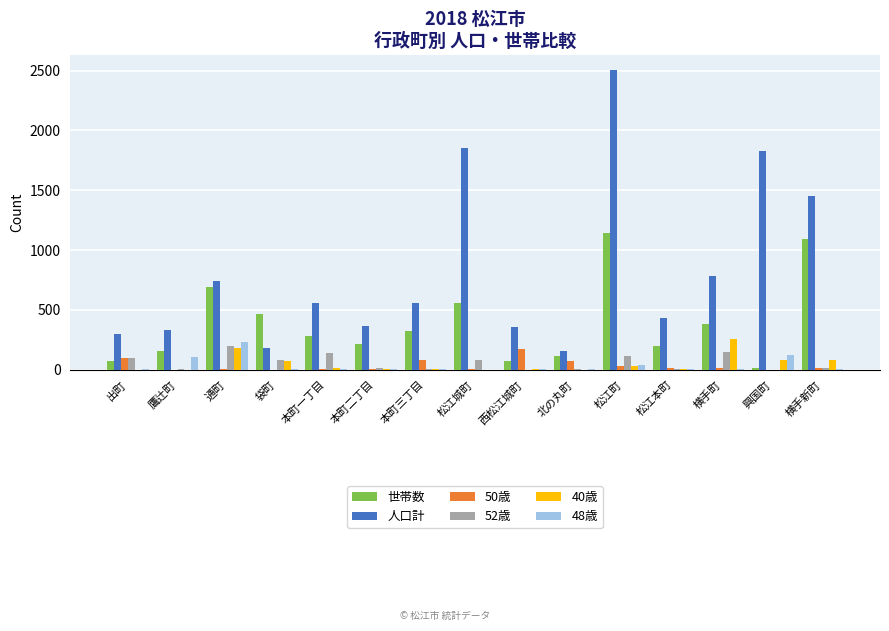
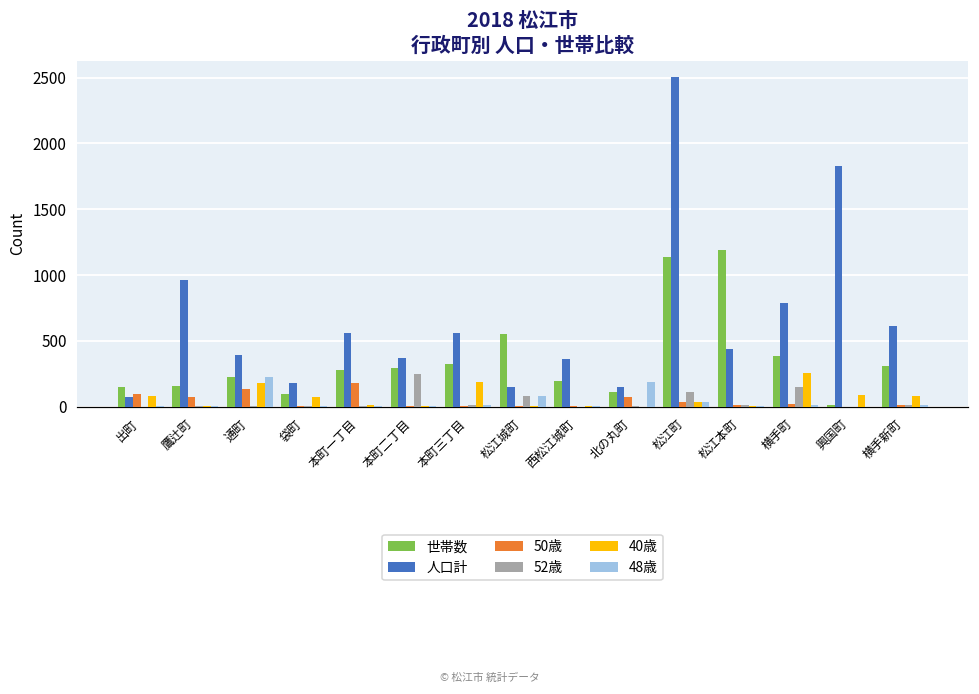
世帯数, 出町: 70 -> 150
人口計, 出町: 300 -> 80
52歳, 出町: 100 -> 0
40歳, 出町: 0 -> 80
人口計, 鷹辻町: 330 -> 960
50歳, 鷹辻町: 0 -> 70
48歳, 鷹辻町: 110 -> 0
世帯数, 通町: 690 -> 220
人口計, 通町: 740 -> 390
50歳, 通町: 0 -> 140
52歳, 通町: 200 -> 0
世帯数, 袋町: 460 -> 100
52歳, 袋町: 80 -> 10
50歳, 本町一丁目: 10 -> 180
52歳, 本町一丁目: 140 -> 10
世帯数, 本町二丁目: 210 -> 300
52歳, 本町二丁目: 10 -> 250
50歳, 本町三丁目: 80 -> 10
40歳, 本町三丁目: 10 -> 180
人口計, 松江城町: 1850 -> 150
48歳, 松江城町: 0 -> 80
世帯数, 西松江城町: 70 -> 200
50歳, 西松江城町: 170 -> 0
48歳, 北の丸町: 10 -> 190
世帯数, 松江本町: 200 -> 1190
48歳, 興国町: 120 -> 0
世帯数, 横手新町: 1090 -> 310
人口計, 横手新町: 1460 -> 610
